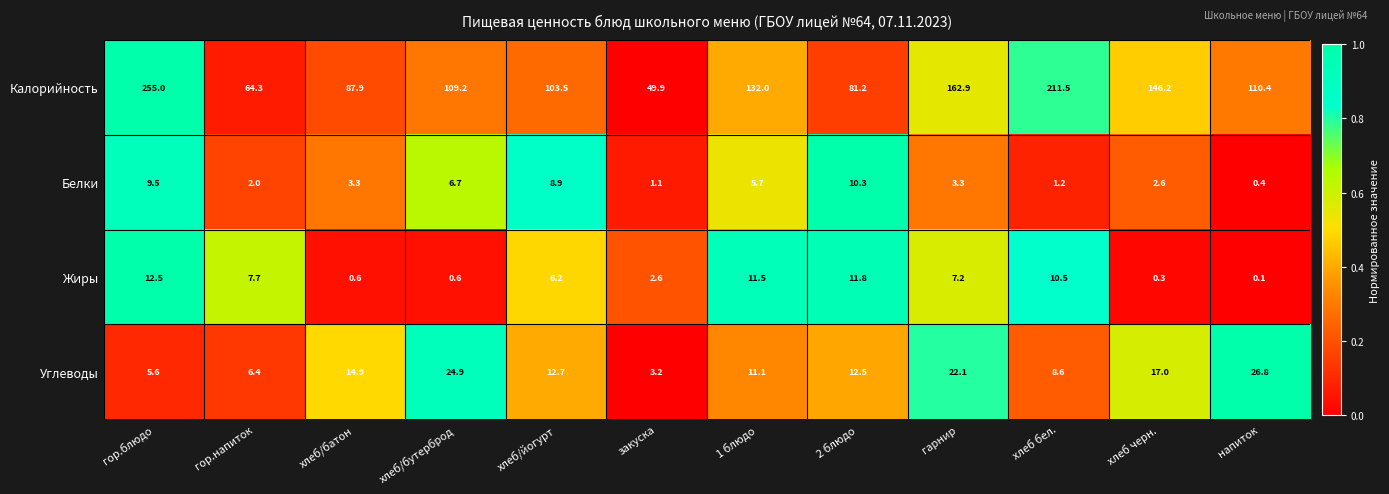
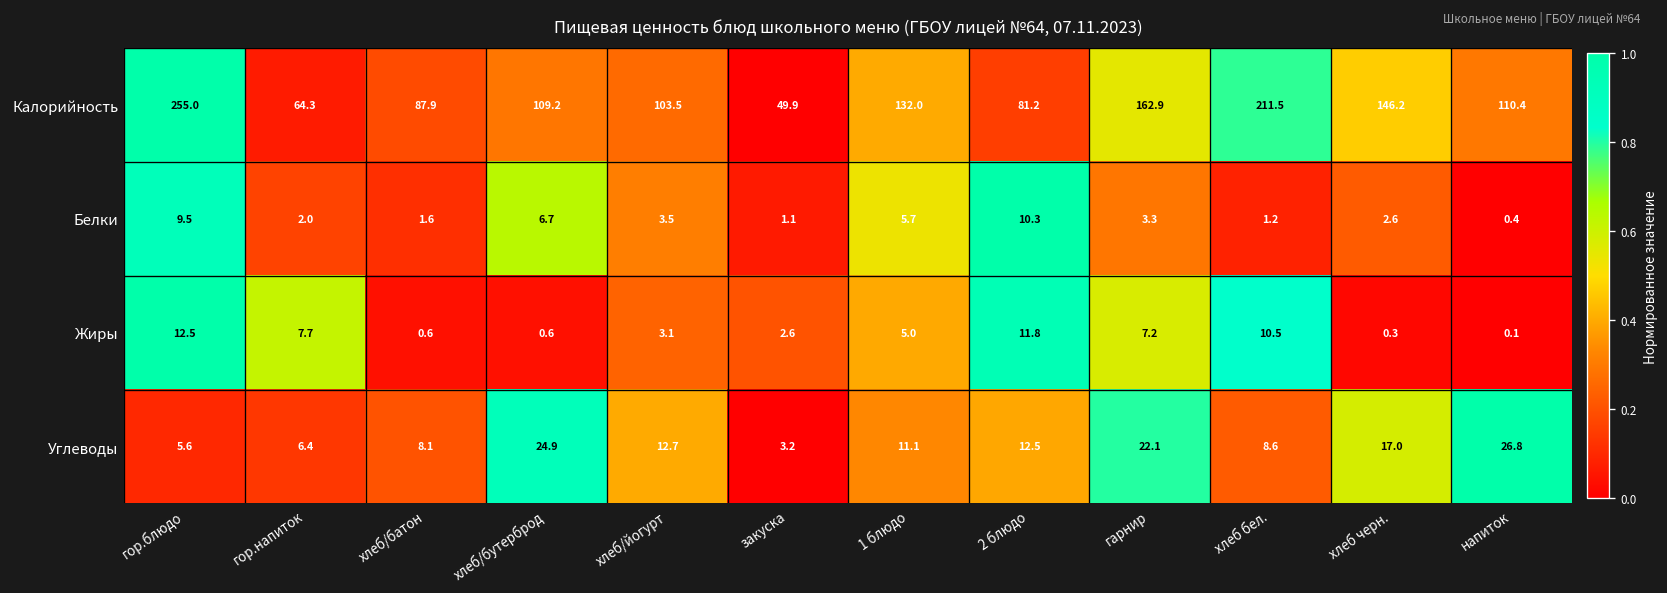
Белки, хлеб/батон: 3.3 -> 1.6
Белки, хлеб/йогурт: 8.9 -> 3.5
Жиры, хлеб/йогурт: 6.2 -> 3.1
Жиры, 1 блюдо: 11.5 -> 5.0
Углеводы, хлеб/батон: 14.9 -> 8.1
